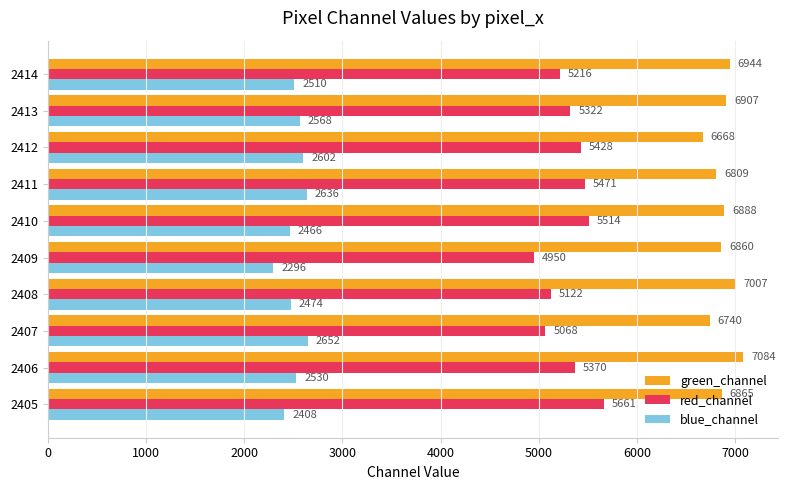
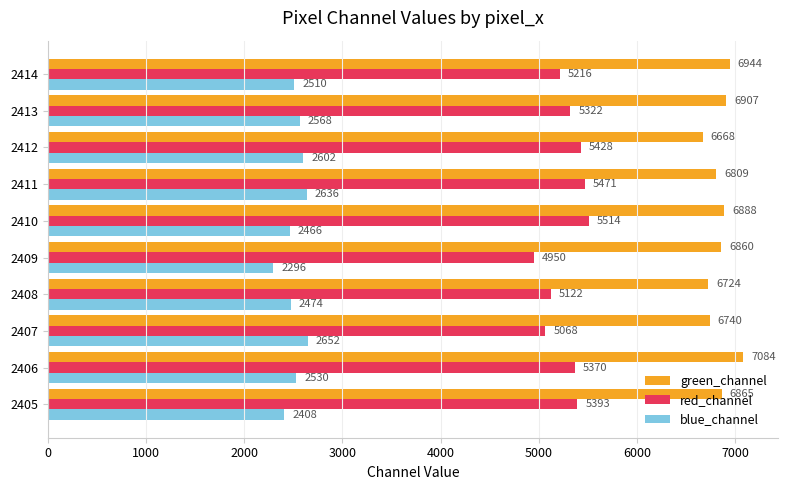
green_channel, 2408: 7007 -> 6724
red_channel, 2405: 5661 -> 5393
